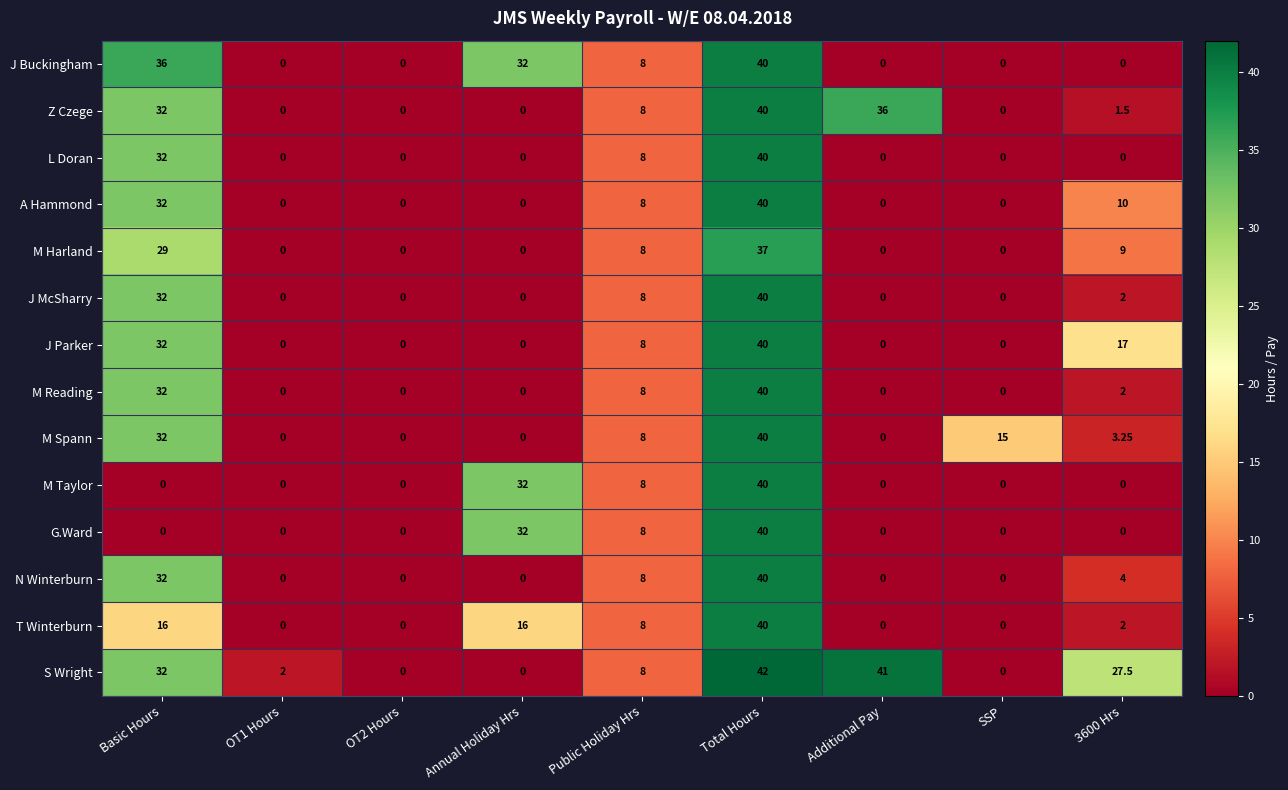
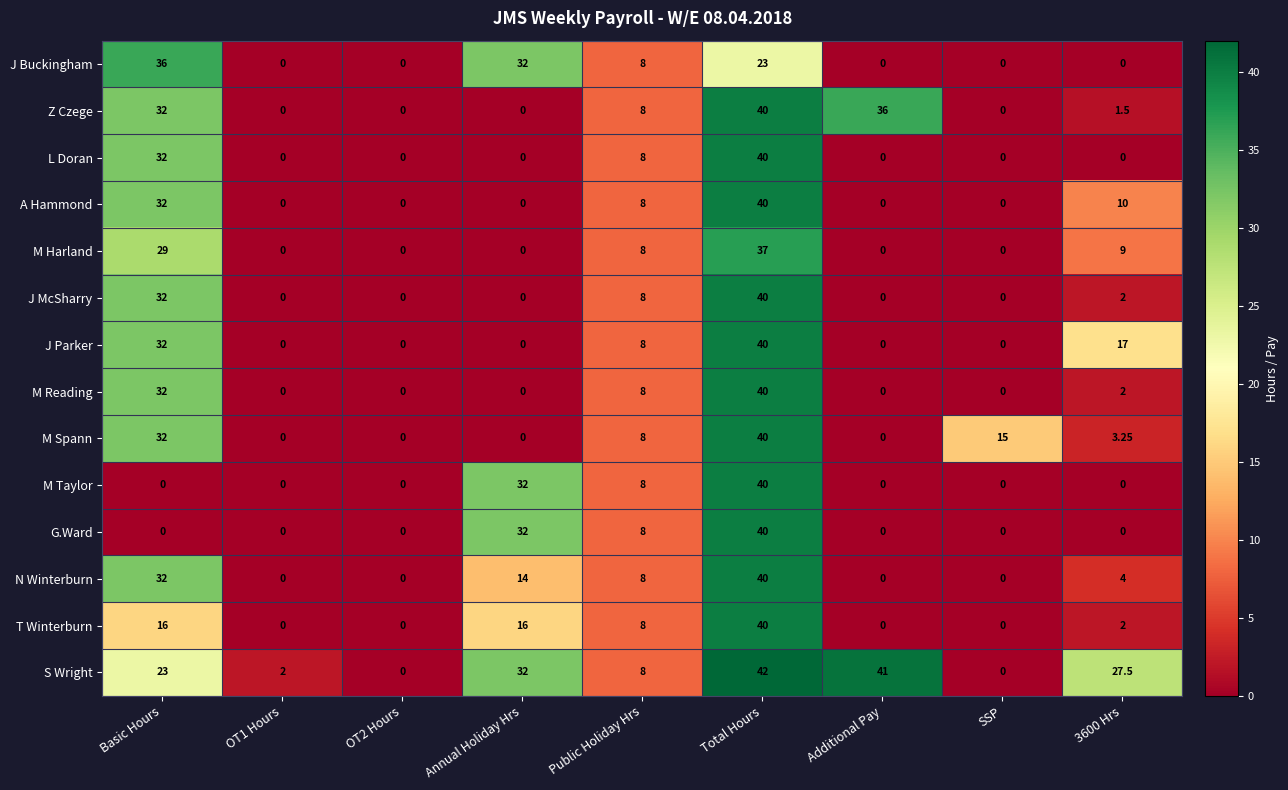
J Buckingham, Total Hours: 40 -> 23
N Winterburn, Annual Holiday Hrs: 0 -> 14
S Wright, Basic Hours: 32 -> 23
S Wright, Annual Holiday Hrs: 0 -> 32
